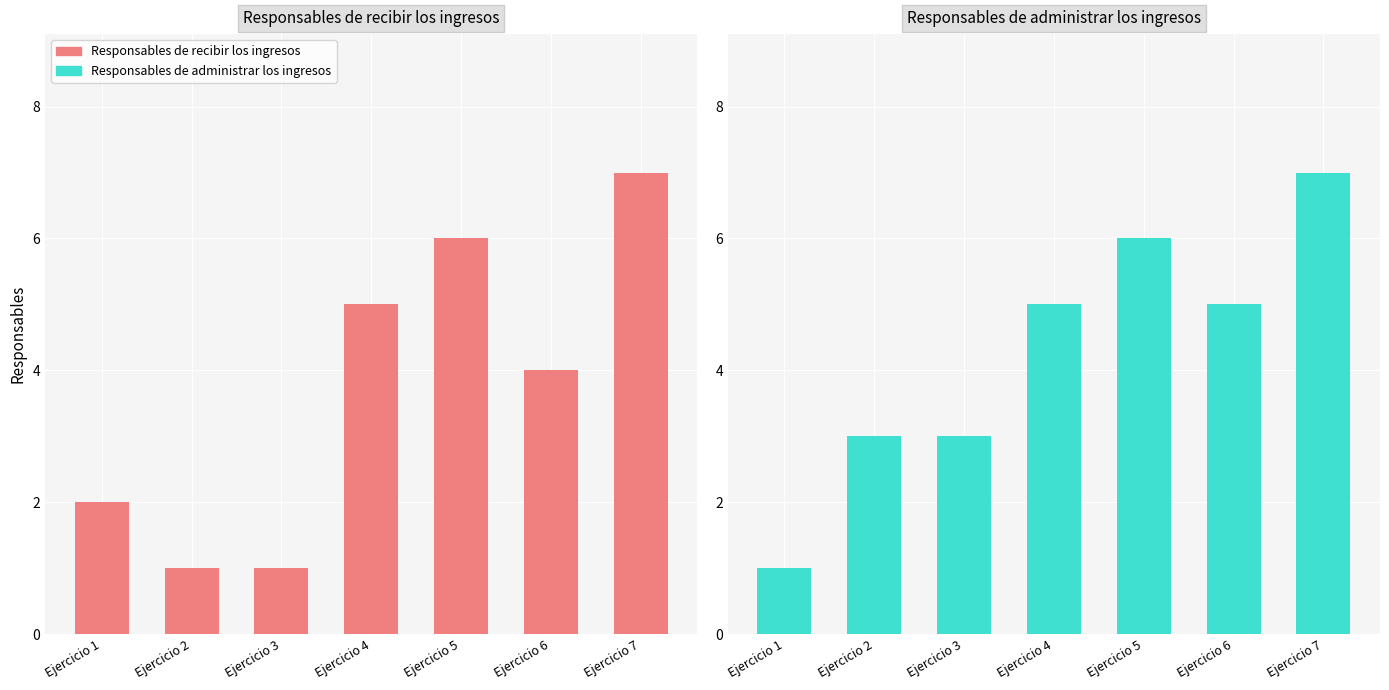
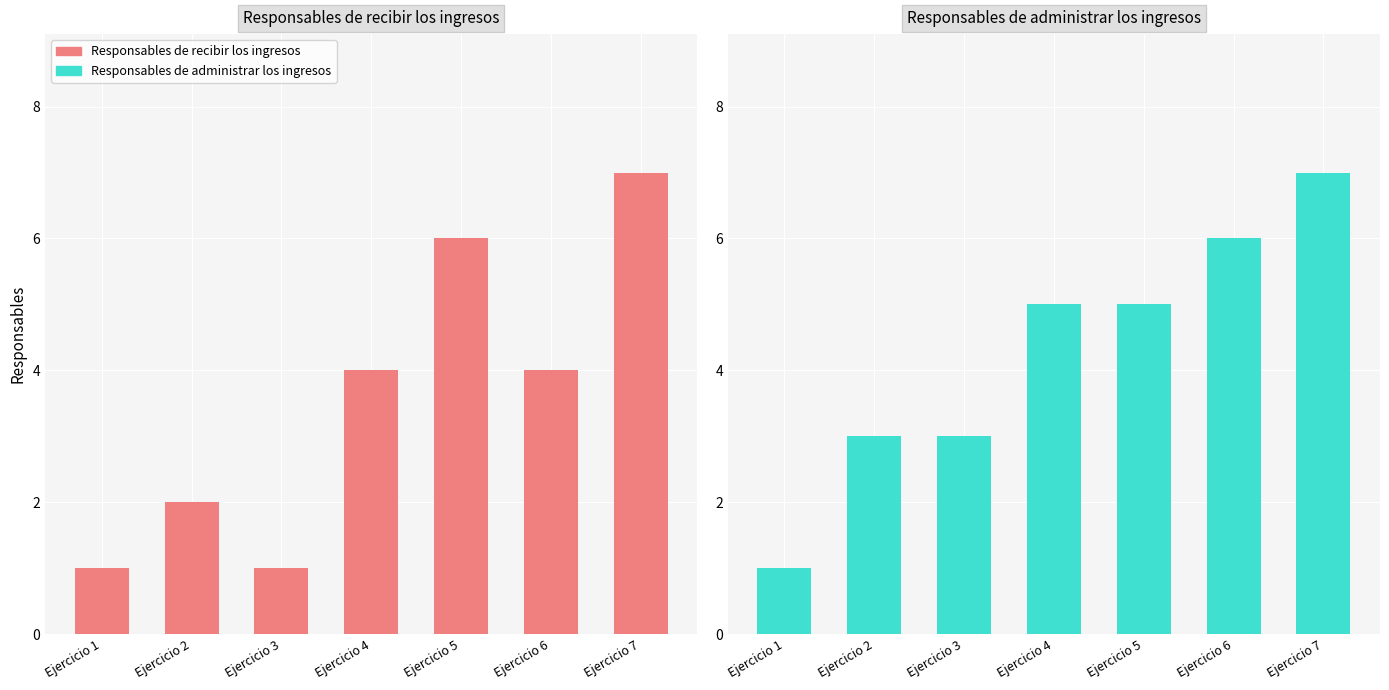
Responsables de recibir los ingresos, Ejercicio 1: 2 -> 1
Responsables de recibir los ingresos, Ejercicio 2: 1 -> 2
Responsables de recibir los ingresos, Ejercicio 4: 5 -> 4
Responsables de administrar los ingresos, Ejercicio 5: 6 -> 5
Responsables de administrar los ingresos, Ejercicio 6: 5 -> 6
